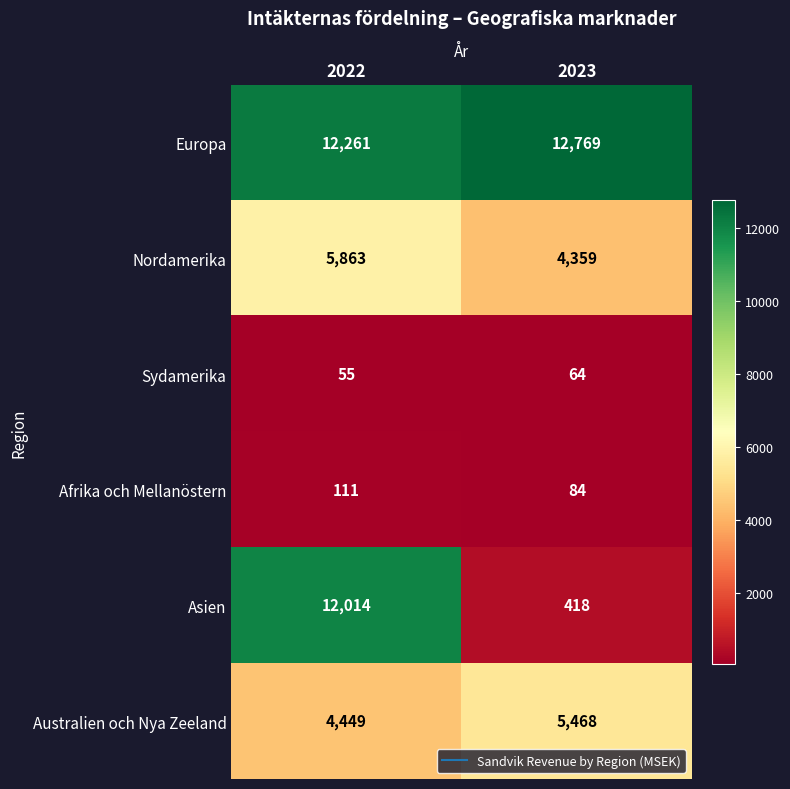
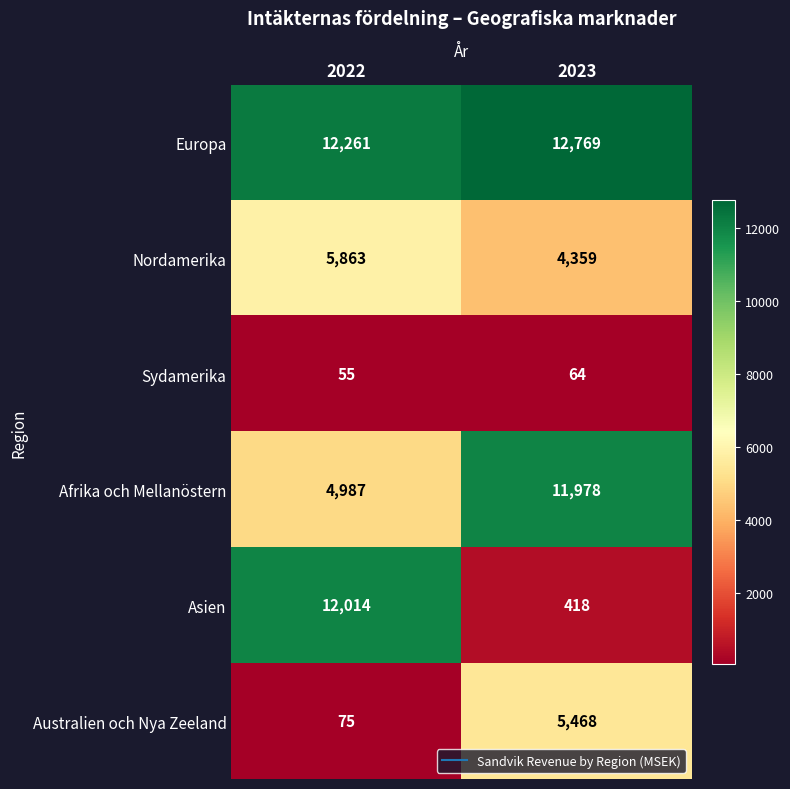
Afrika och Mellanöstern, 2022: 111 -> 4,987
Afrika och Mellanöstern, 2023: 84 -> 11,978
Australien och Nya Zeeland, 2022: 4,449 -> 75
